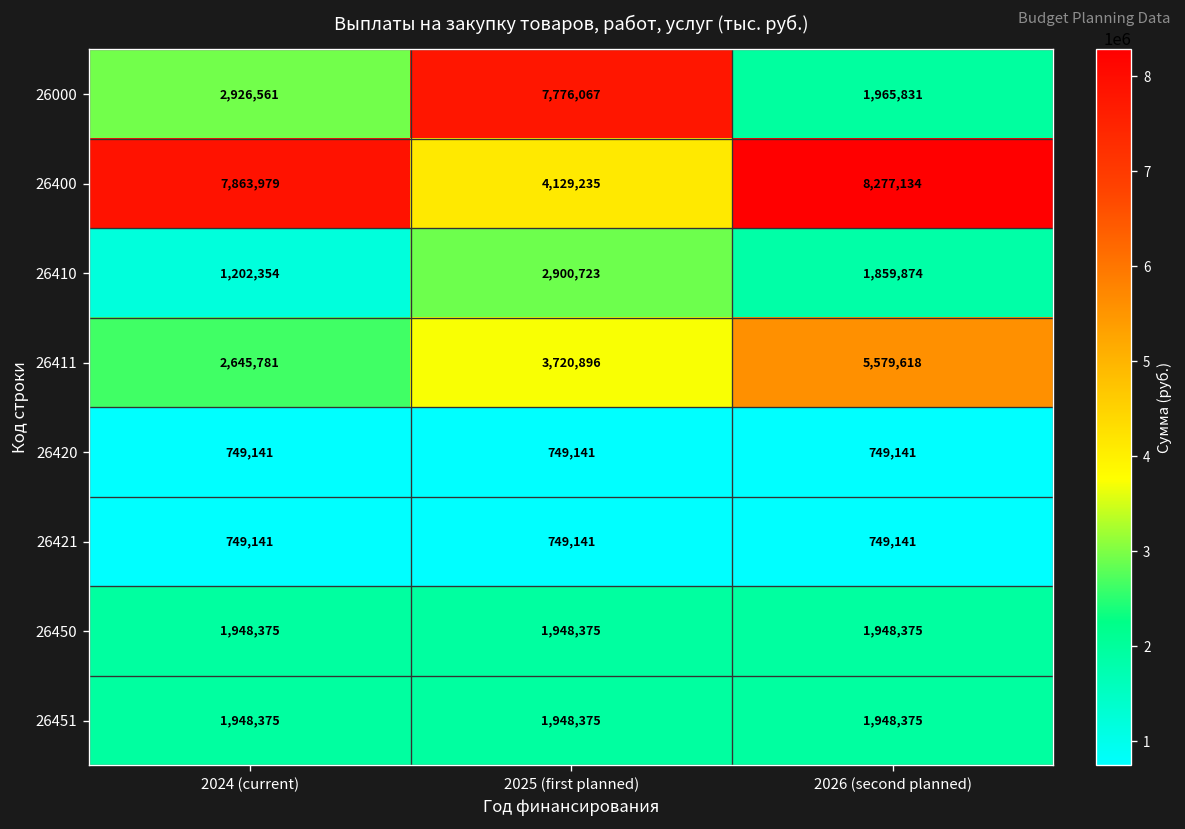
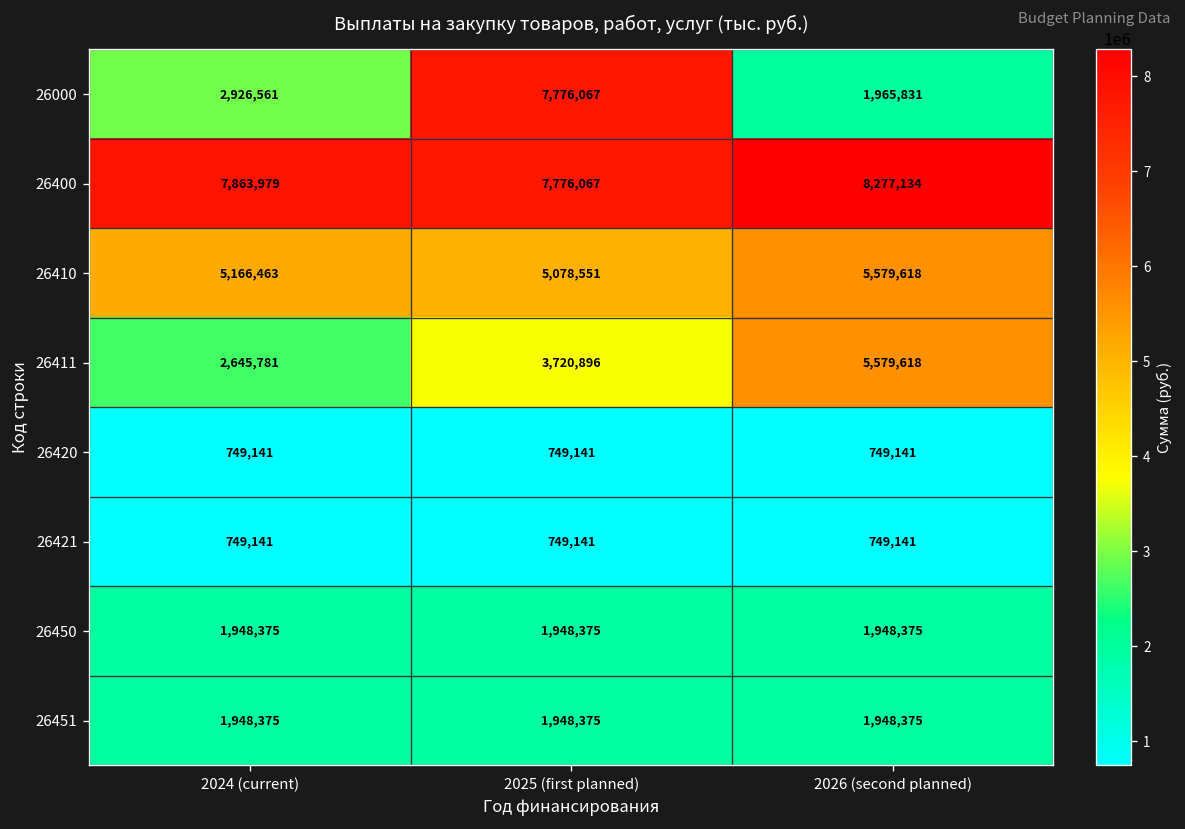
26400, 2025 (first planned): 4,129,235 -> 7,776,067
26410, 2024 (current): 1,202,354 -> 5,166,463
26410, 2025 (first planned): 2,900,723 -> 5,078,551
26410, 2026 (second planned): 1,859,874 -> 5,579,618
